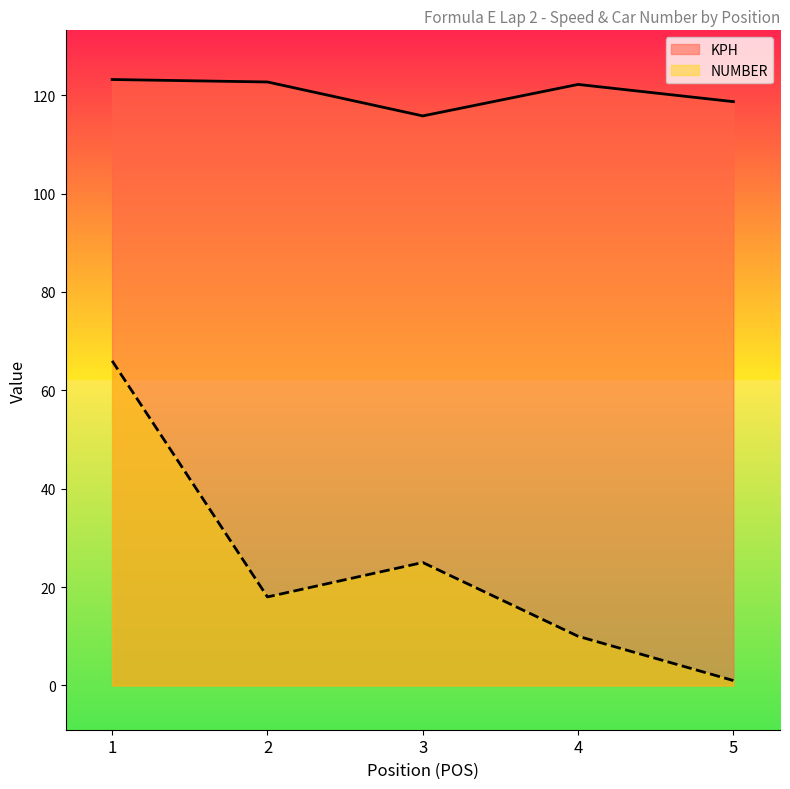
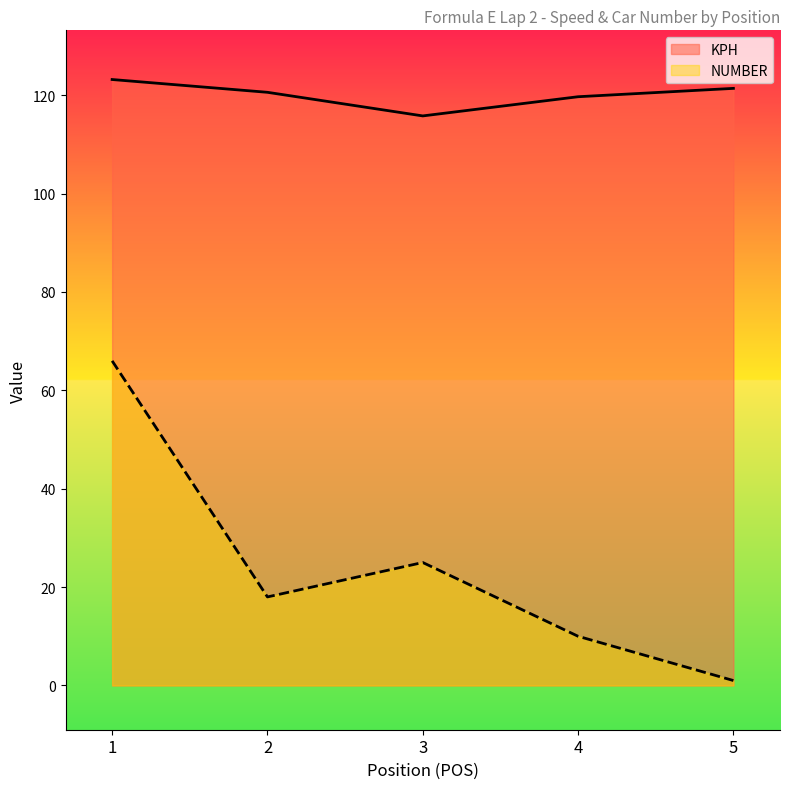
KPH, 2: 123 -> 121
KPH, 4: 122 -> 120
KPH, 5: 119 -> 121
